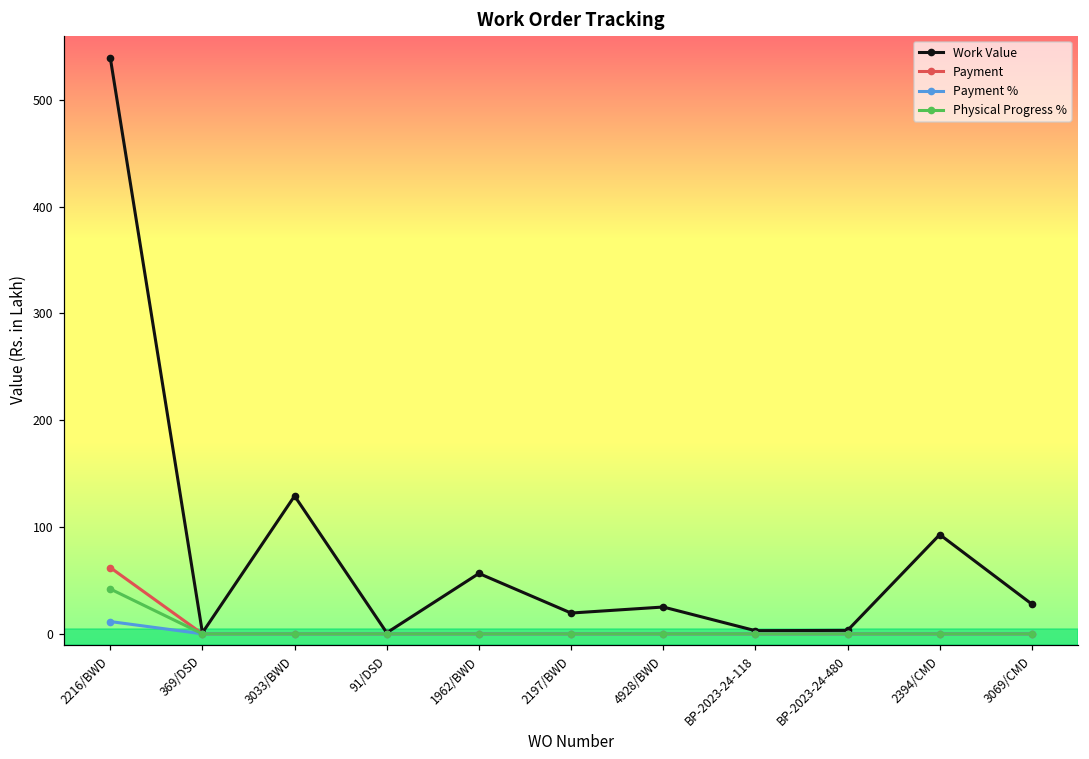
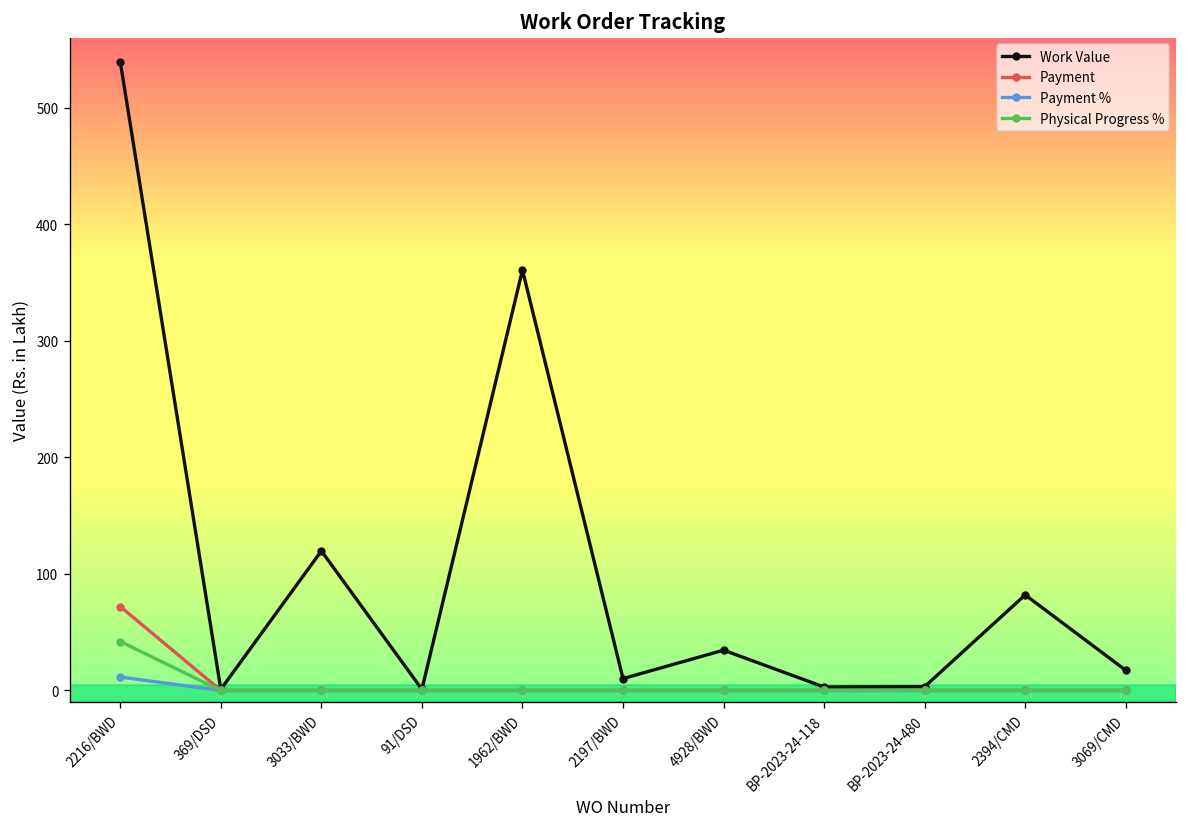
Payment, 2216/BWD: 60 -> 70
Work Value, 3033/BWD: 130 -> 120
Work Value, 1962/BWD: 60 -> 360
Work Value, 2197/BWD: 20 -> 10
Work Value, 4928/BWD: 25 -> 35
Work Value, 2394/CMD: 90 -> 80
Work Value, 3069/CMD: 30 -> 20
